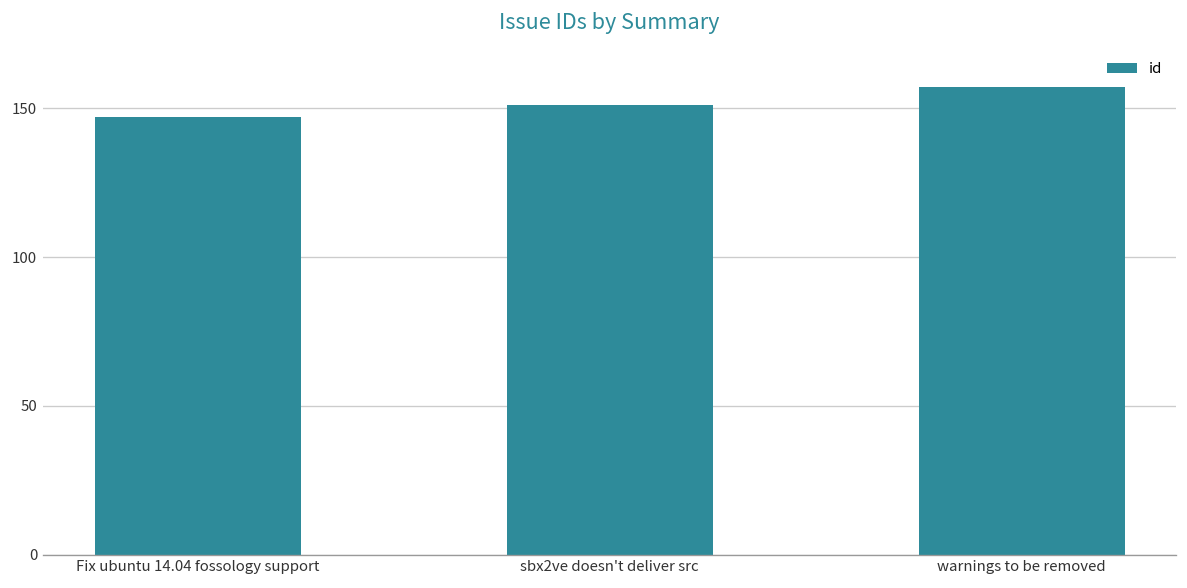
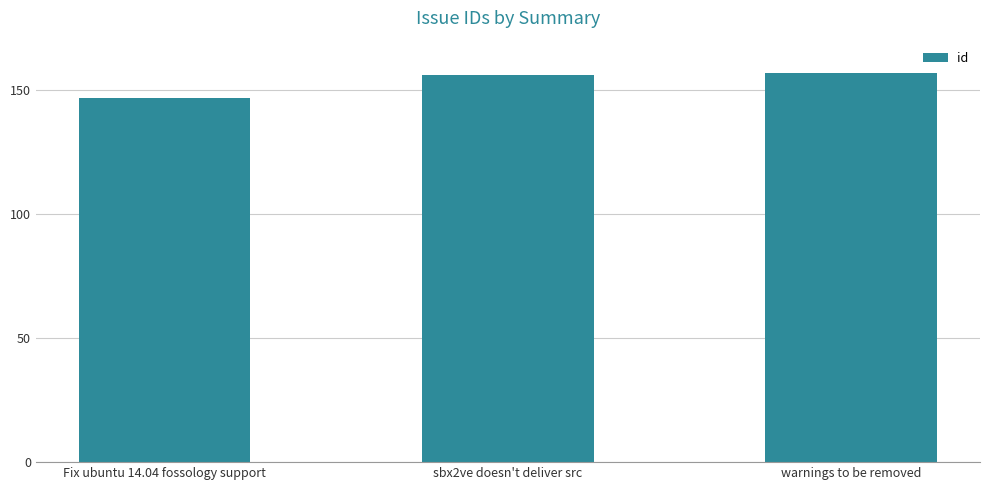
sbx2ve doesn't deliver src: 151 -> 156
